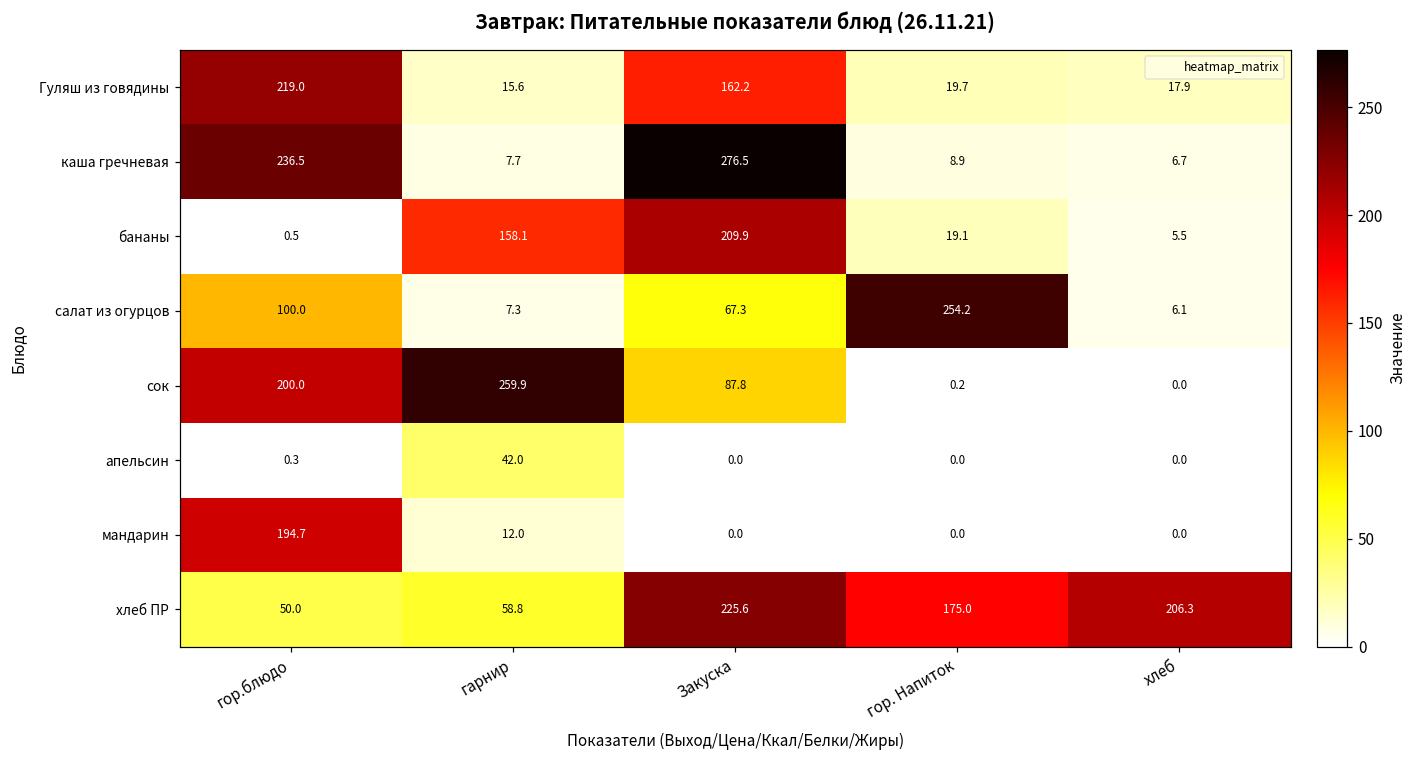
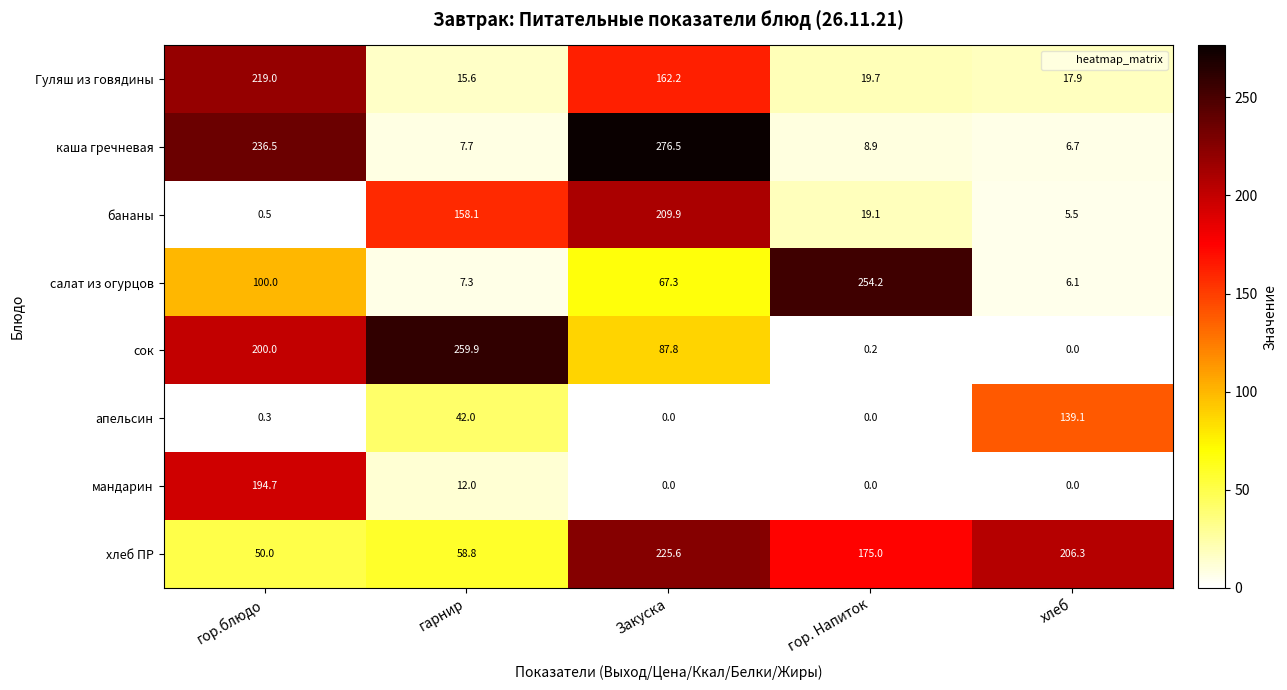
апельсин, хлеб: 0.0 -> 139.1
